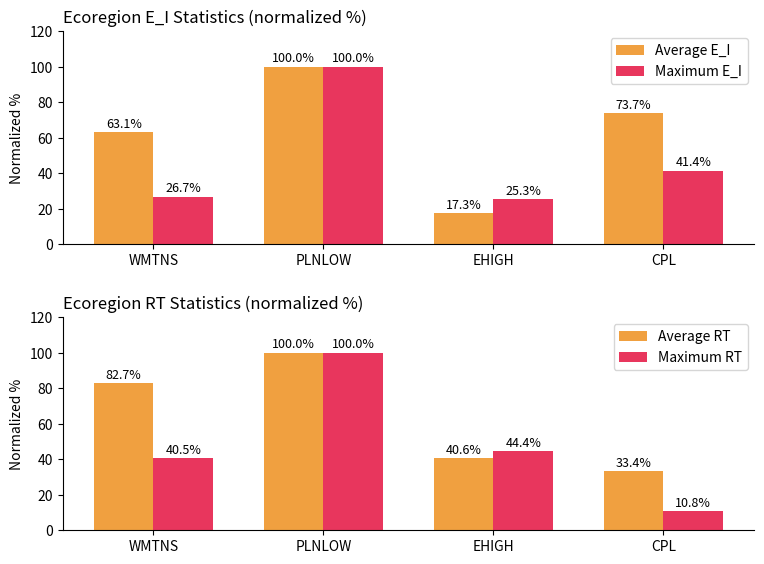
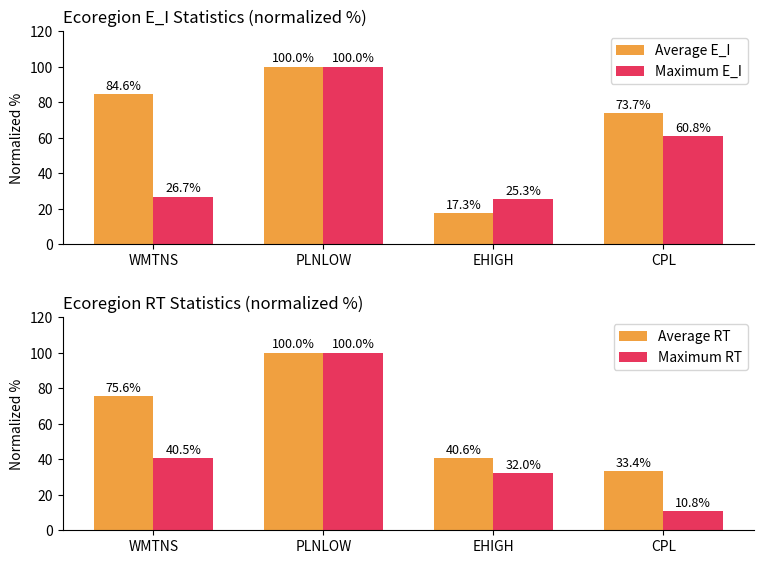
Ecoregion E_I Statistics (normalized %), Average E_I, WMTNS: 63.1% -> 84.6%
Ecoregion E_I Statistics (normalized %), Maximum E_I, CPL: 41.4% -> 60.8%
Ecoregion RT Statistics (normalized %), Average RT, WMTNS: 82.7% -> 75.6%
Ecoregion RT Statistics (normalized %), Maximum RT, EHIGH: 44.4% -> 32.0%
